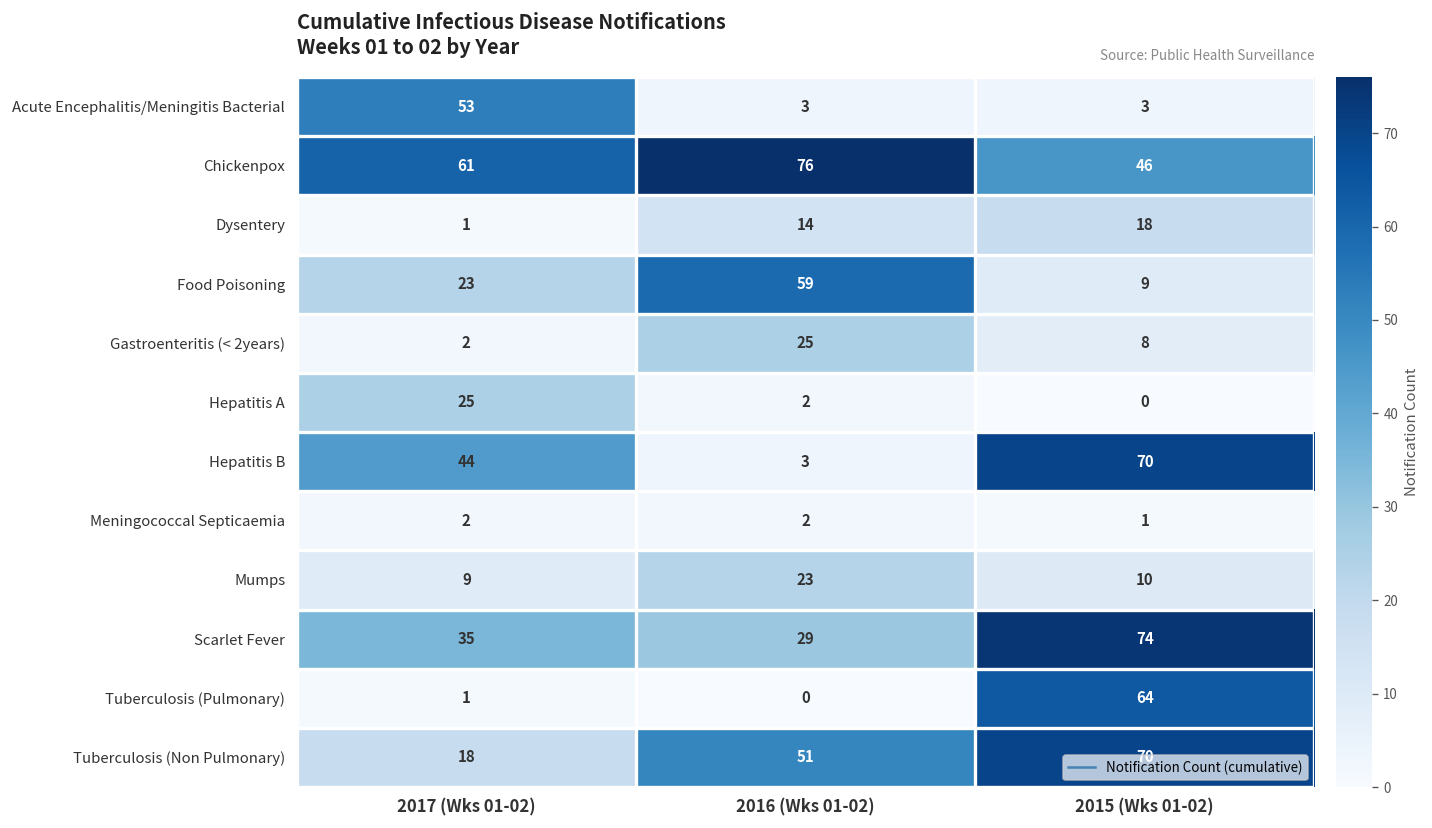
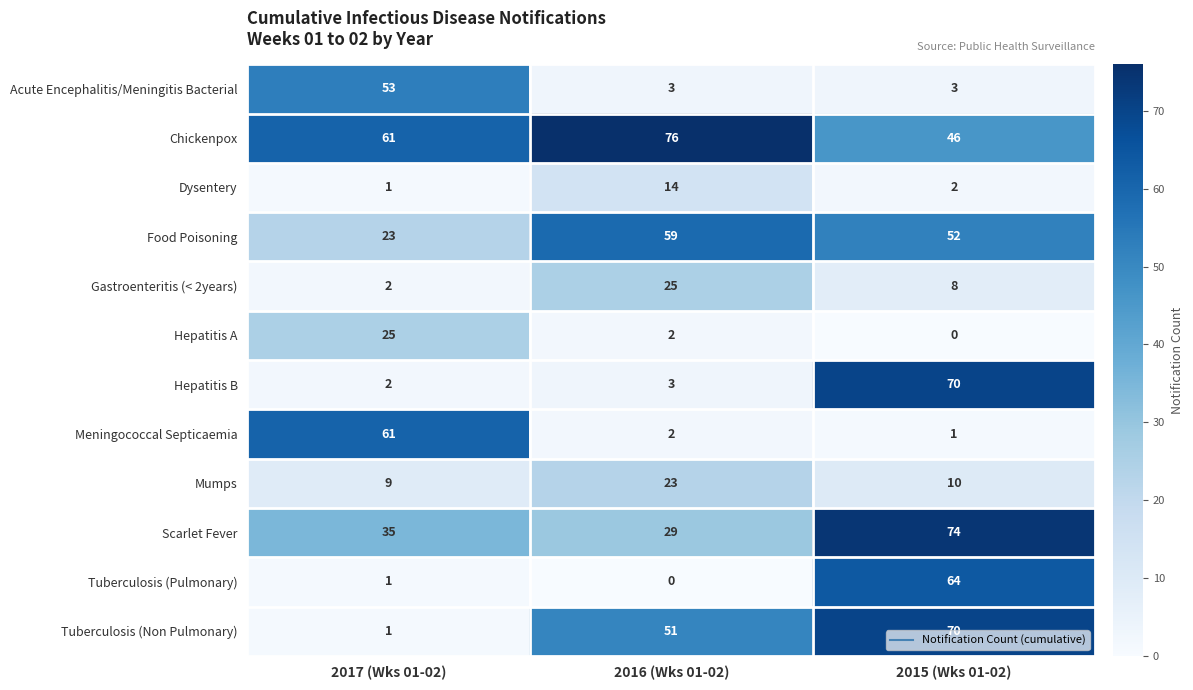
Dysentery, 2015 (Wks 01-02): 18 -> 2
Food Poisoning, 2015 (Wks 01-02): 9 -> 52
Hepatitis B, 2017 (Wks 01-02): 44 -> 2
Meningococcal Septicaemia, 2017 (Wks 01-02): 2 -> 61
Tuberculosis (Non Pulmonary), 2017 (Wks 01-02): 18 -> 1
